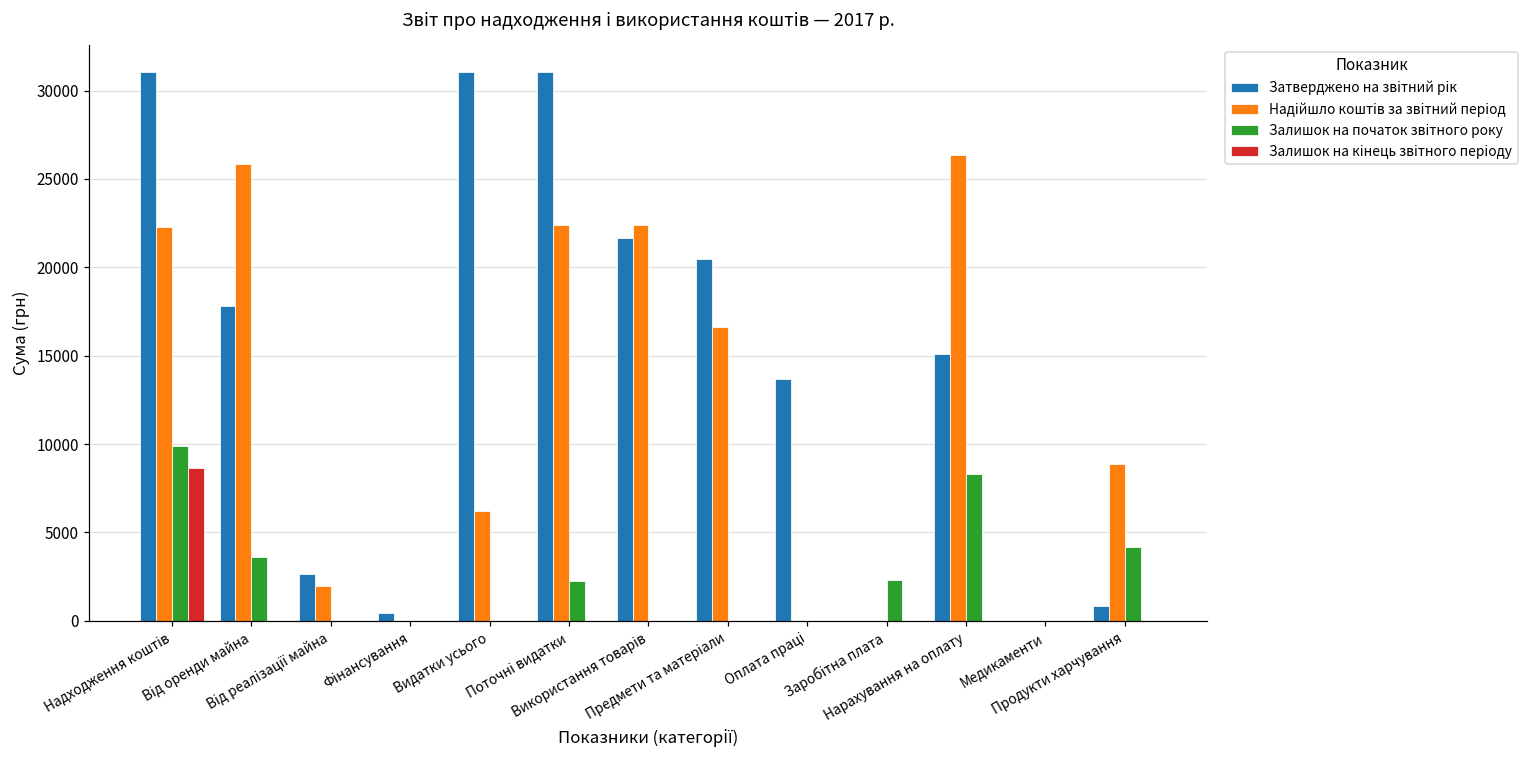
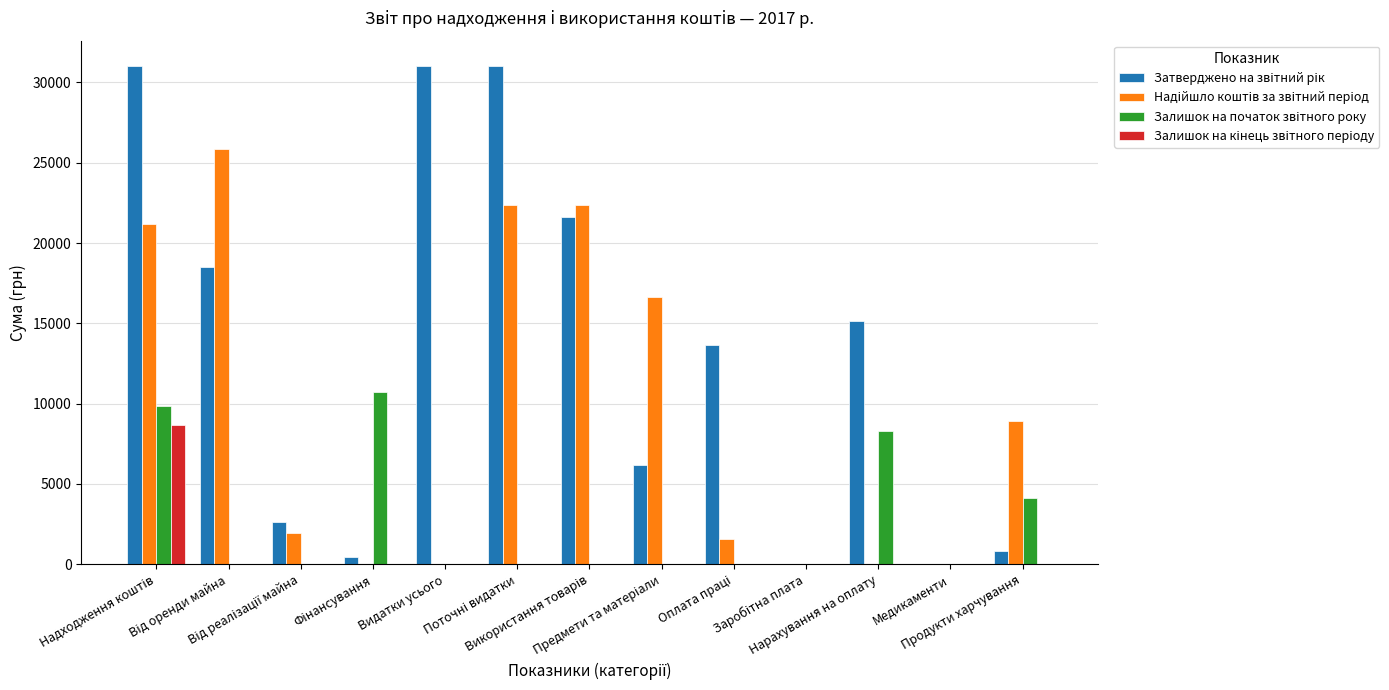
Надійшло коштів за звітний період, Надходження коштів: 22300 -> 21200
Затверджено на звітний рік, Від оренди майна: 17800 -> 18500
Залишок на початок звітного року, Від оренди майна: 3600 -> 0
Залишок на початок звітного року, Фінансування: 0 -> 10700
Надійшло коштів за звітний період, Видатки усього: 6200 -> 0
Залишок на початок звітного року, Поточні видатки: 2300 -> 0
Затверджено на звітний рік, Предмети та матеріали: 20400 -> 6200
Надійшло коштів за звітний період, Оплата праці: 0 -> 1600
Залишок на початок звітного року, Заробітна плата: 2300 -> 0
Надійшло коштів за звітний період, Нарахування на оплату: 26300 -> 0
